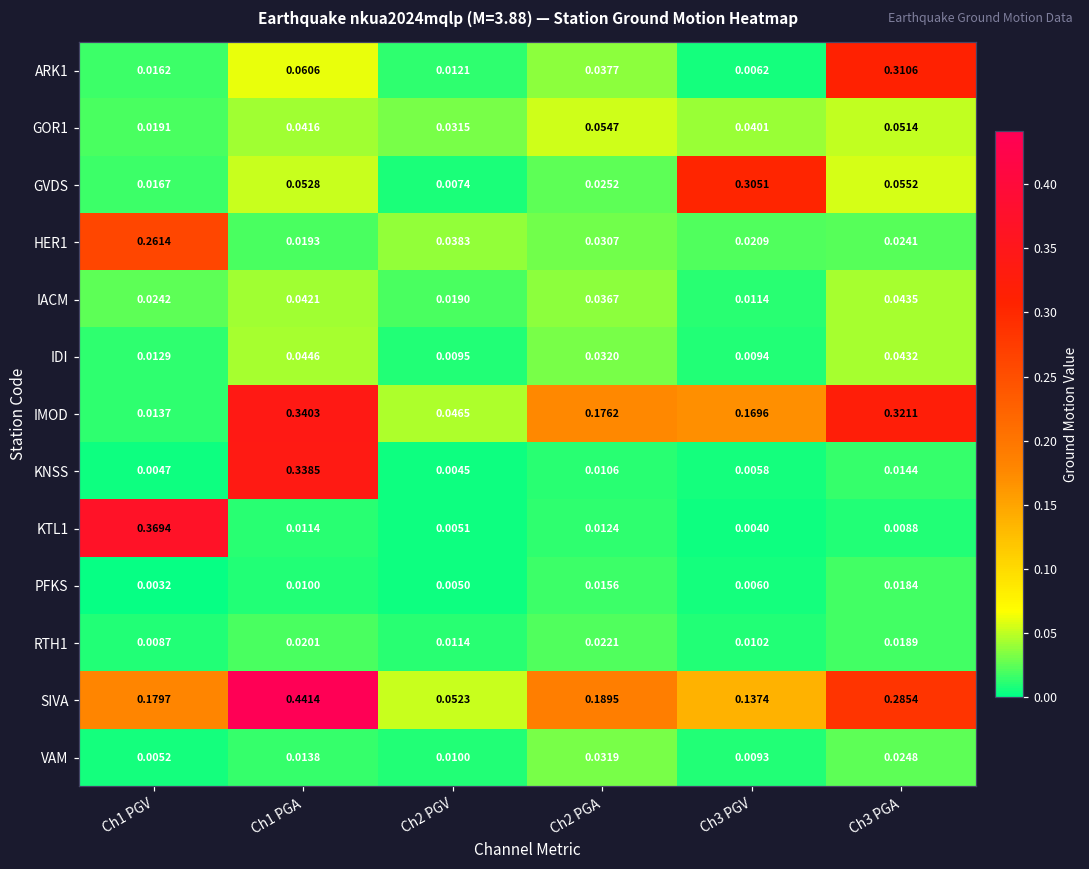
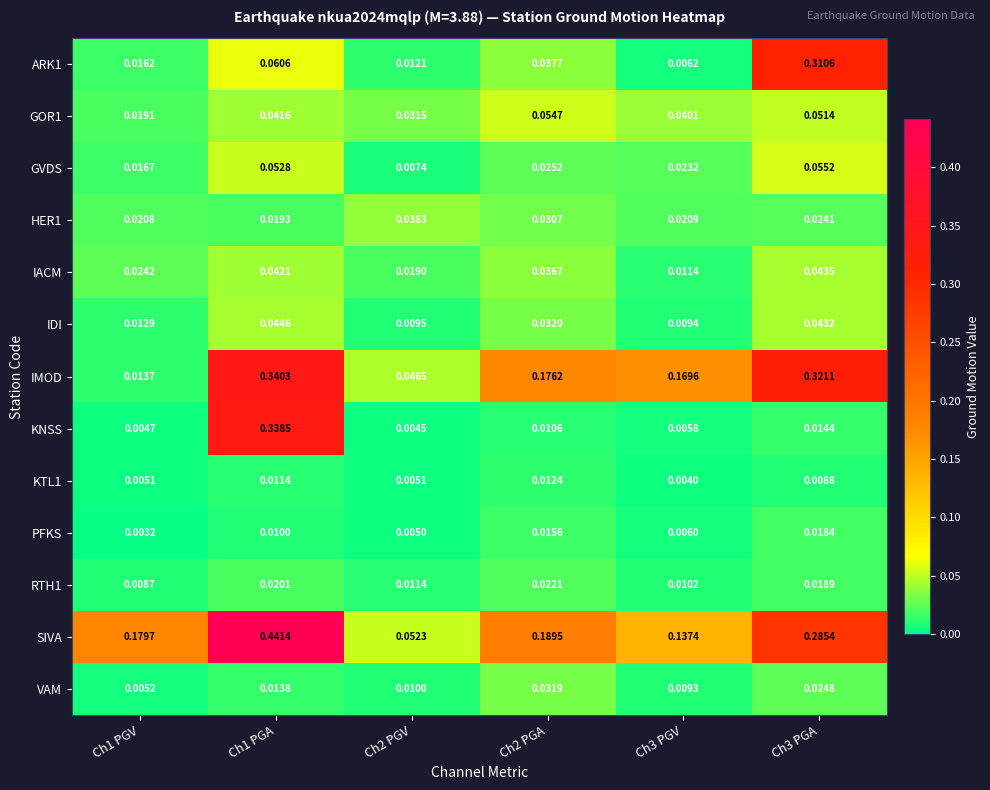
GVDS, Ch3 PGV: 0.3051 -> 0.0232
HER1, Ch1 PGV: 0.2614 -> 0.0208
KTL1, Ch1 PGV: 0.3694 -> 0.0051
